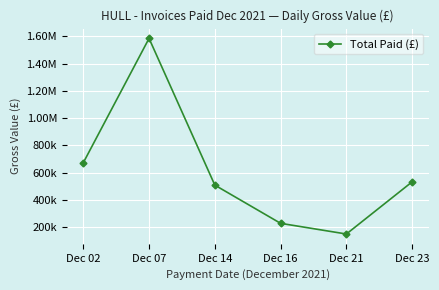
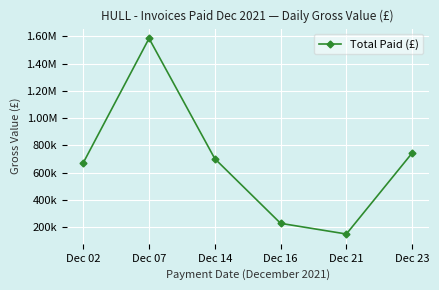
Dec 14: 510000 -> 700000
Dec 23: 530000 -> 740000
